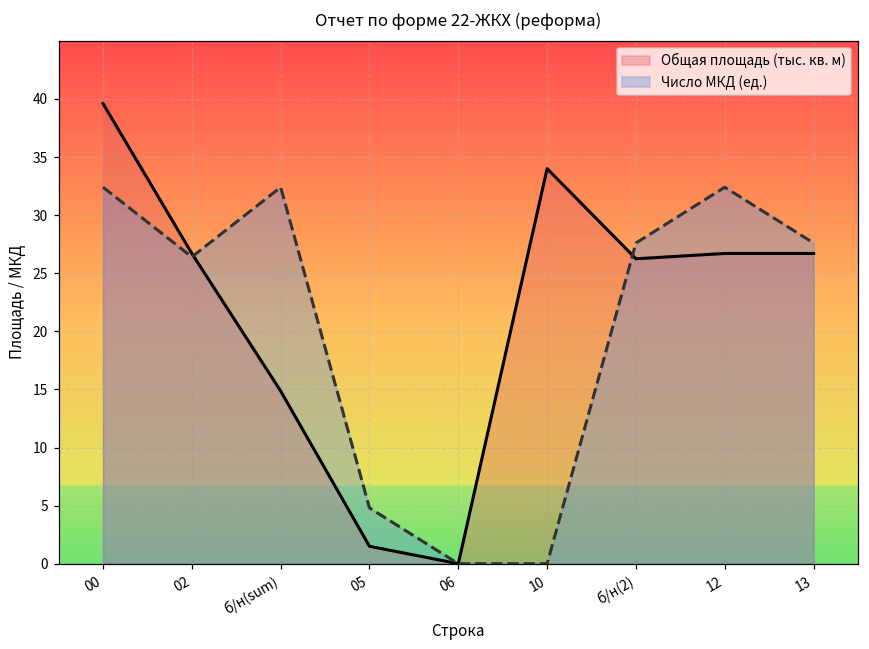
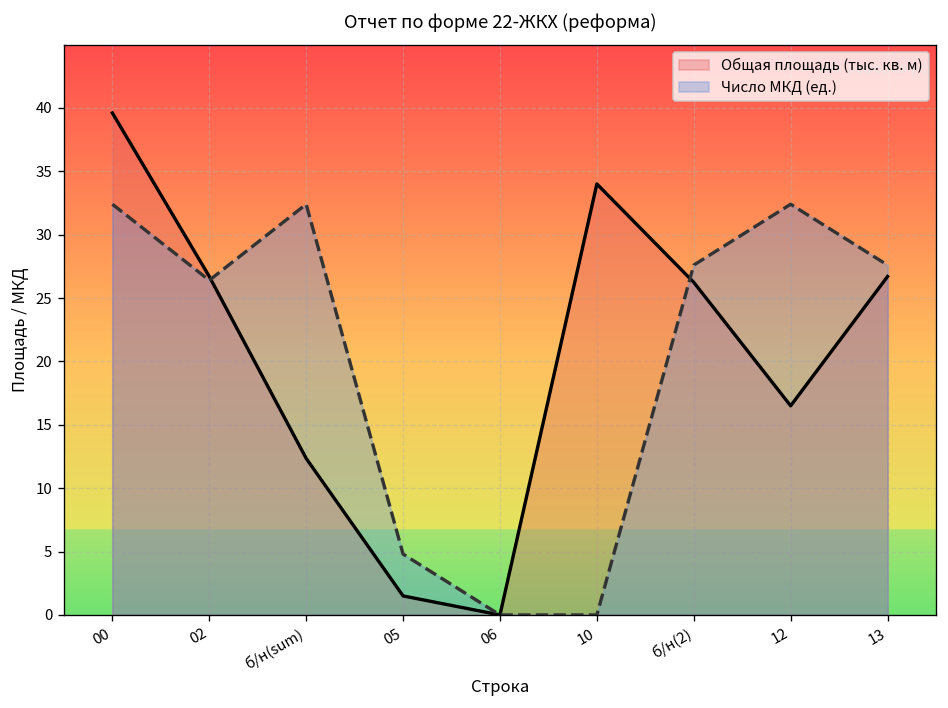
Общая площадь (тыс. кв. м), б/н(sum): 14.9 -> 12.4
Общая площадь (тыс. кв. м), 12: 26.7 -> 16.5
